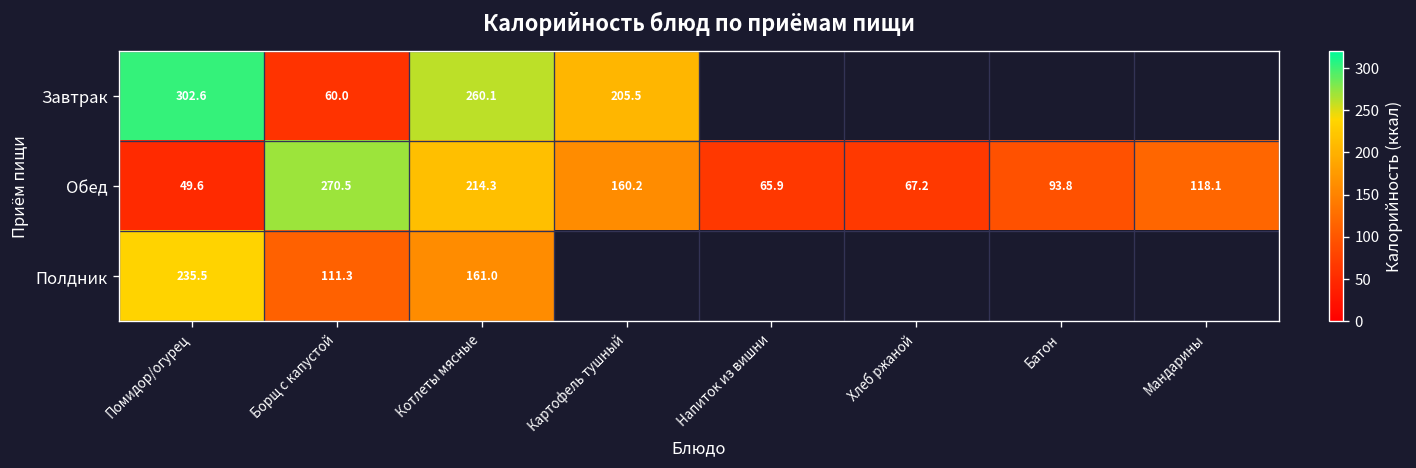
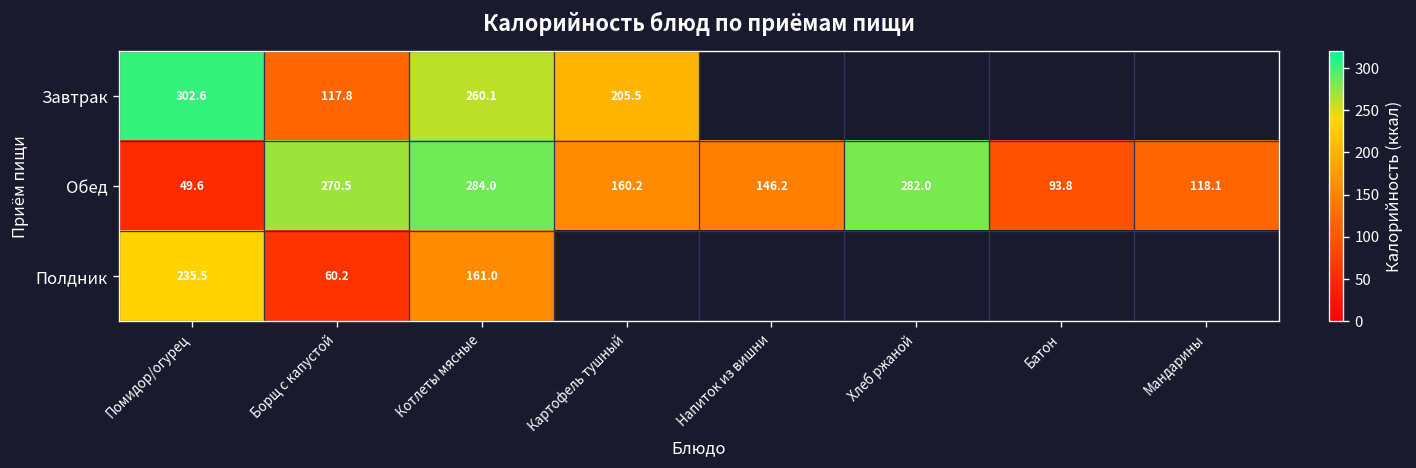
Завтрак, Борщ с капустой: 60.0 -> 117.8
Обед, Котлеты мясные: 214.3 -> 284.0
Обед, Напиток из вишни: 65.9 -> 146.2
Обед, Хлеб ржаной: 67.2 -> 282.0
Полдник, Борщ с капустой: 111.3 -> 60.2
